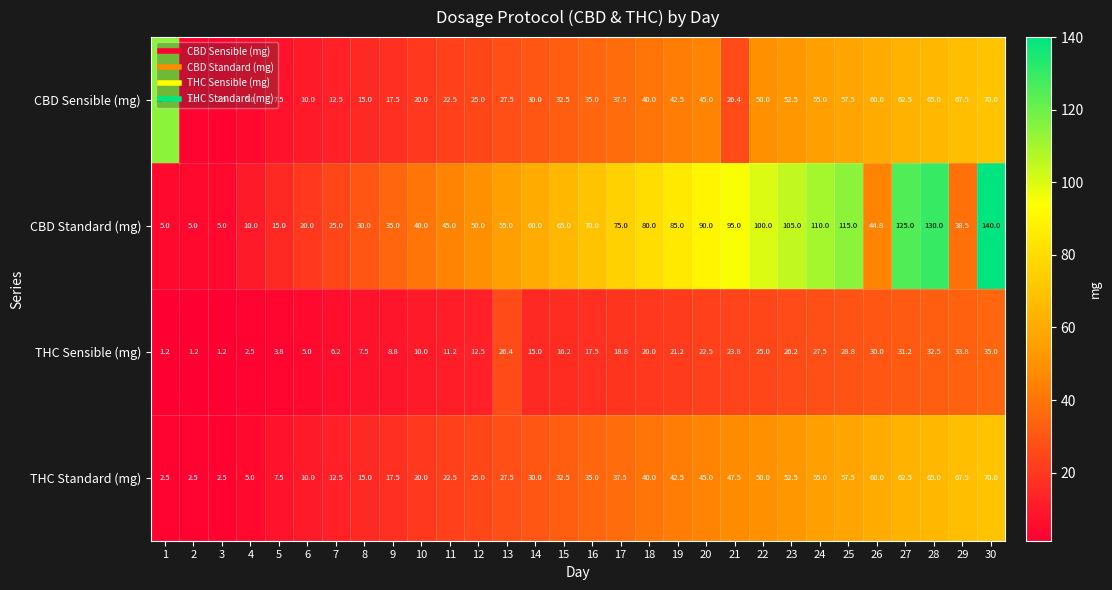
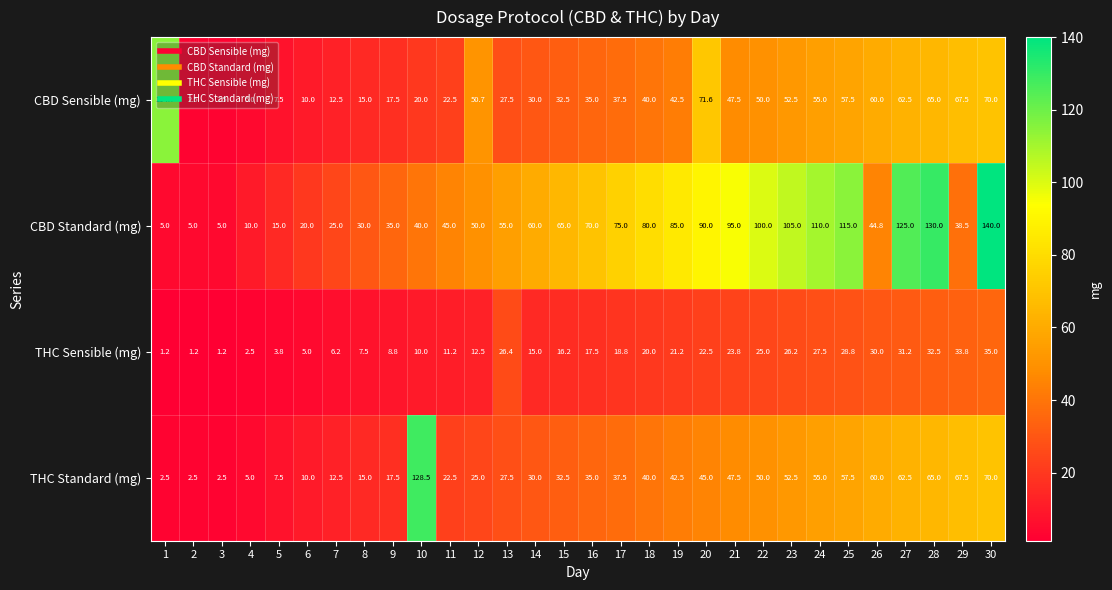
CBD Sensible (mg), 12: 25.0 -> 50.7
CBD Sensible (mg), 20: 45.0 -> 71.6
CBD Sensible (mg), 21: 26.4 -> 47.5
THC Standard (mg), 10: 20.0 -> 128.5
